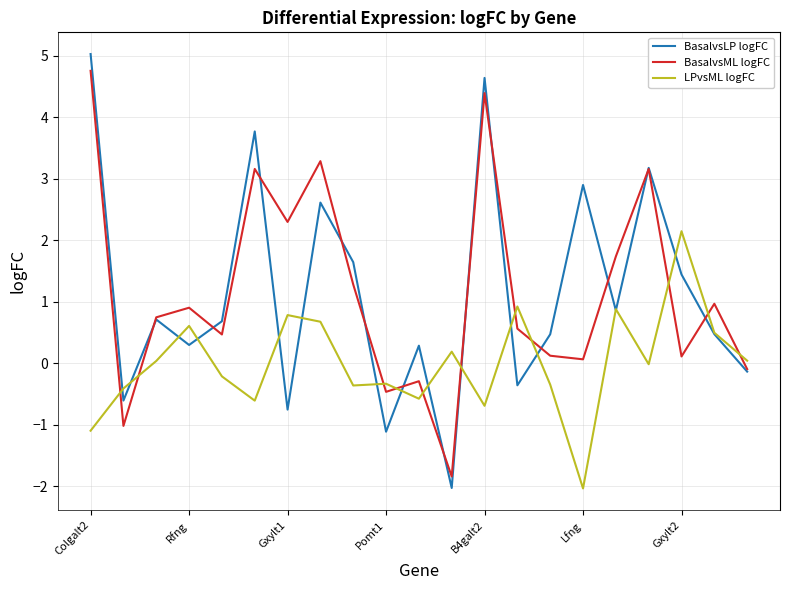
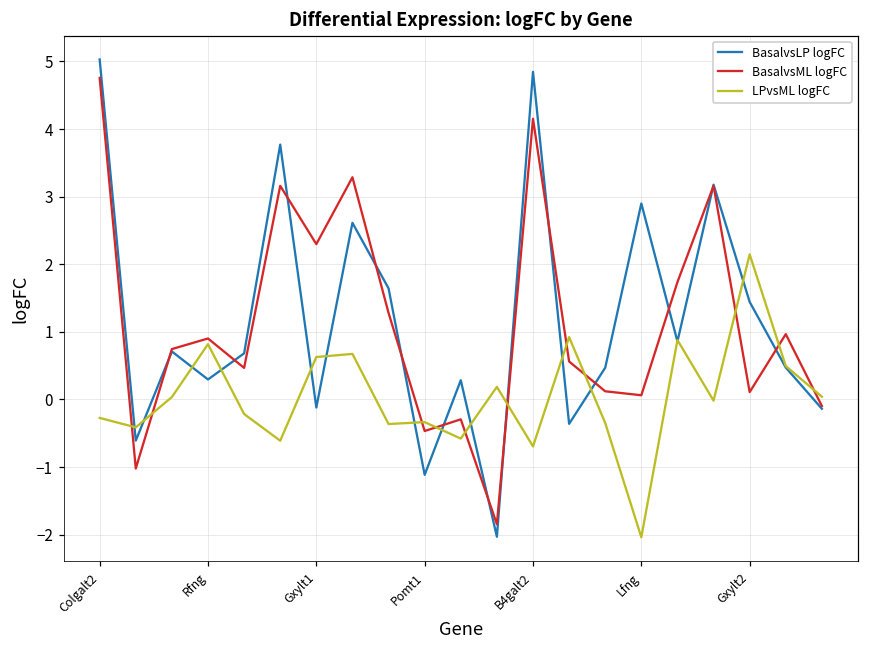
LPvsML logFC, Colgalt2: -1.1 -> -0.3
LPvsML logFC, Rfng: 0.6 -> 0.8
BasalvsLP logFC, Gxylt1: -0.8 -> -0.1
LPvsML logFC, Gxylt1: 0.8 -> 0.6
BasalvsLP logFC, B4galt2: 4.6 -> 4.8
BasalvsML logFC, B4galt2: 4.4 -> 4.2
